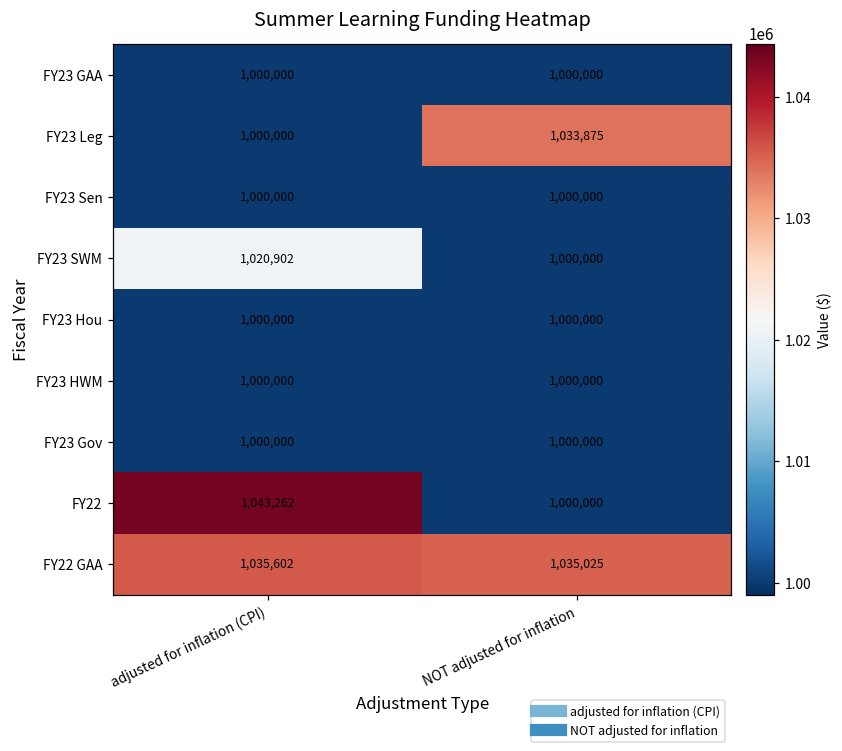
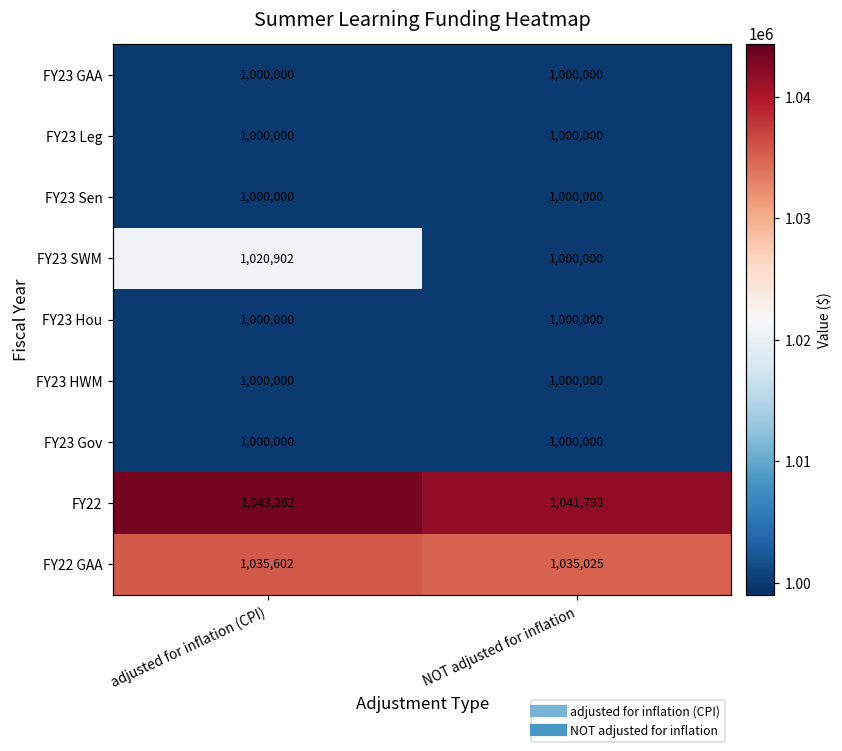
FY23 Leg, NOT adjusted for inflation: 1,033,875 -> 1,000,000
FY22, NOT adjusted for inflation: 1,000,000 -> 1,041,793
